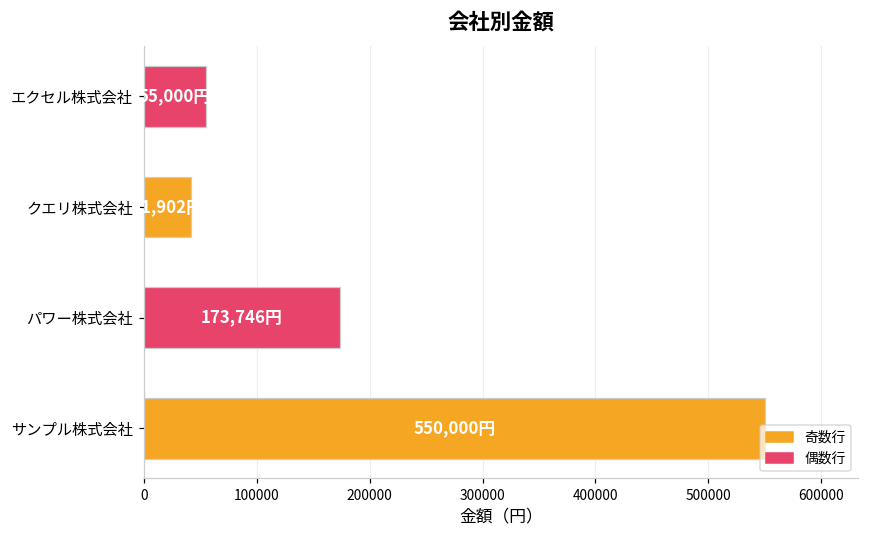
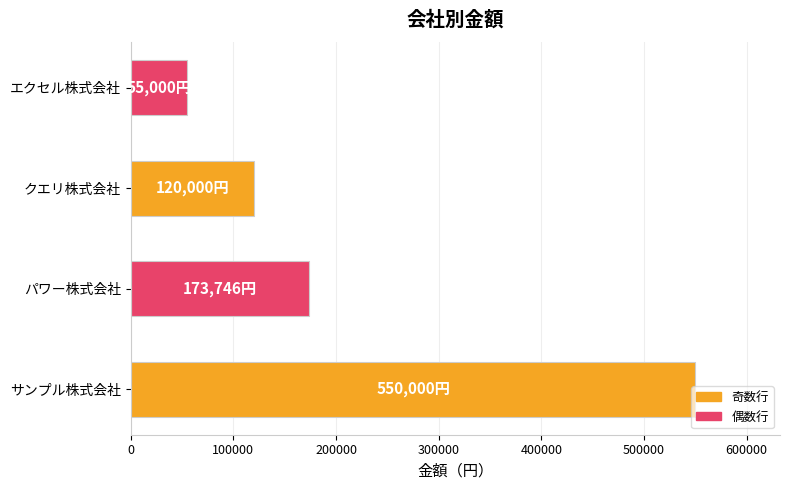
クエリ株式会社: 41,902円 -> 120,000円
